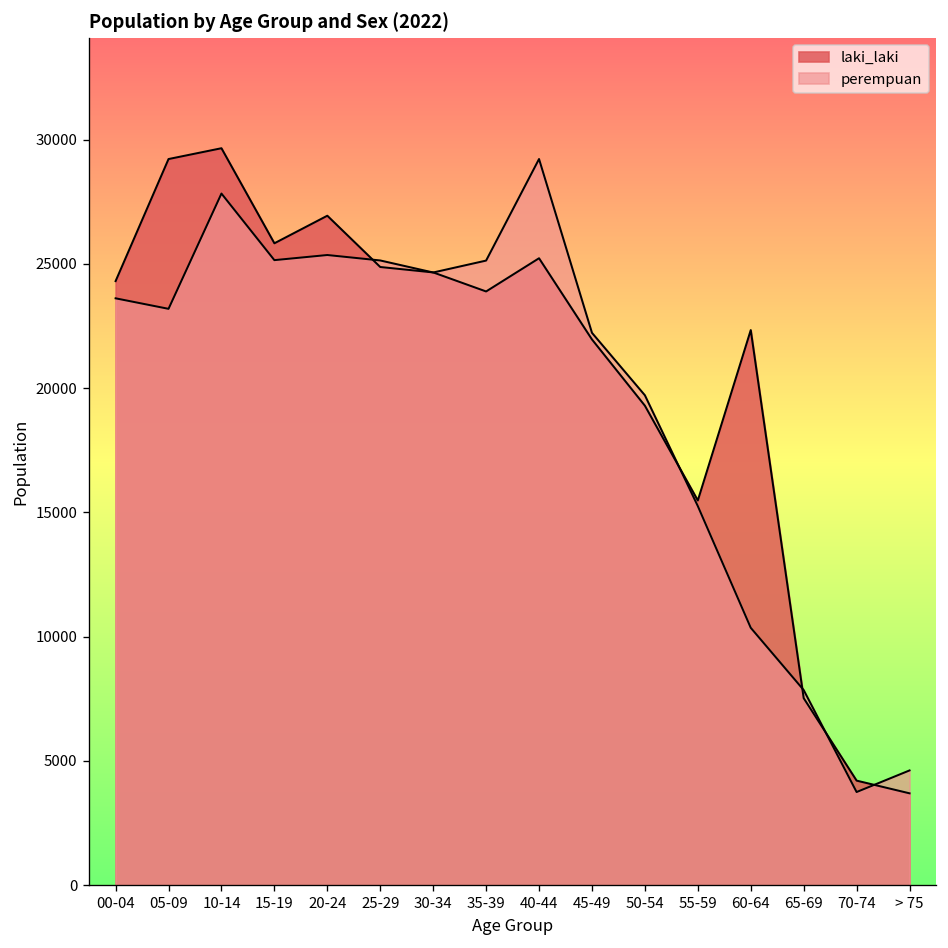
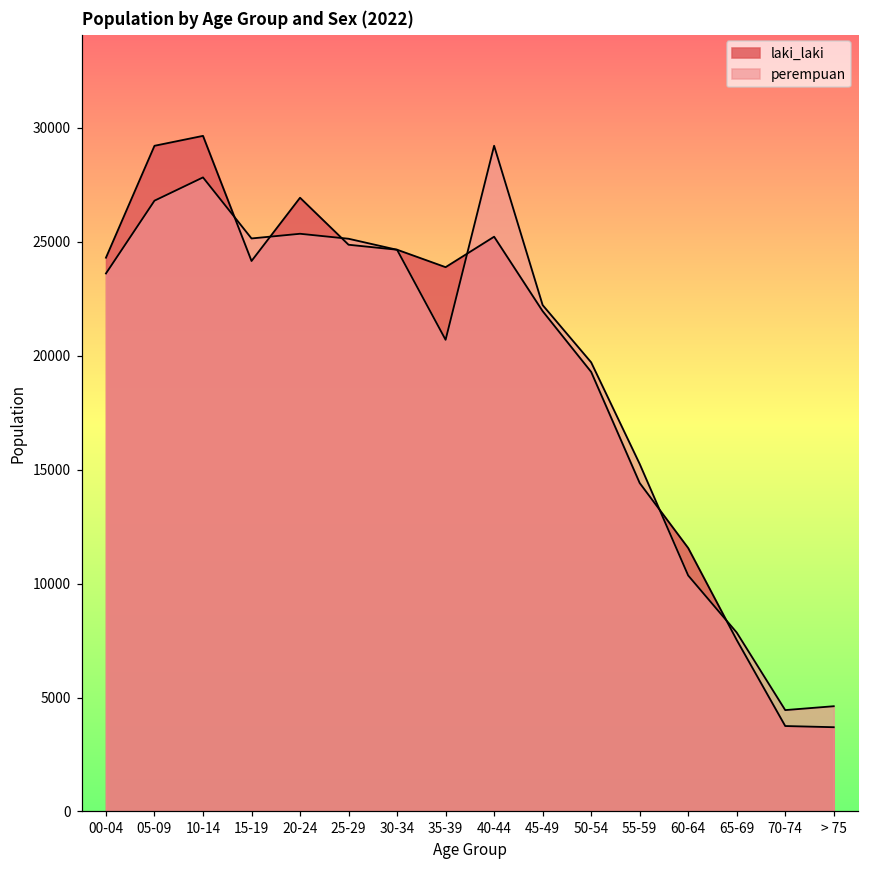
perempuan, 05-09: 23200 -> 26800
laki_laki, 15-19: 25800 -> 24200
perempuan, 35-39: 25100 -> 20700
laki_laki, 55-59: 15500 -> 14400
laki_laki, 60-64: 22300 -> 11600
laki_laki, 70-74: 4200 -> 3800
perempuan, 70-74: 3800 -> 4500
